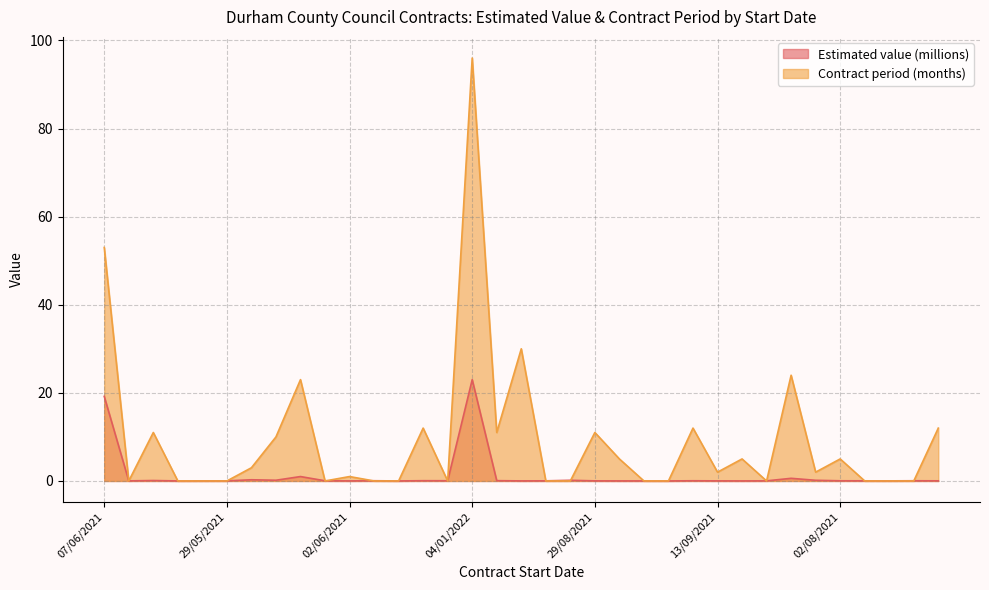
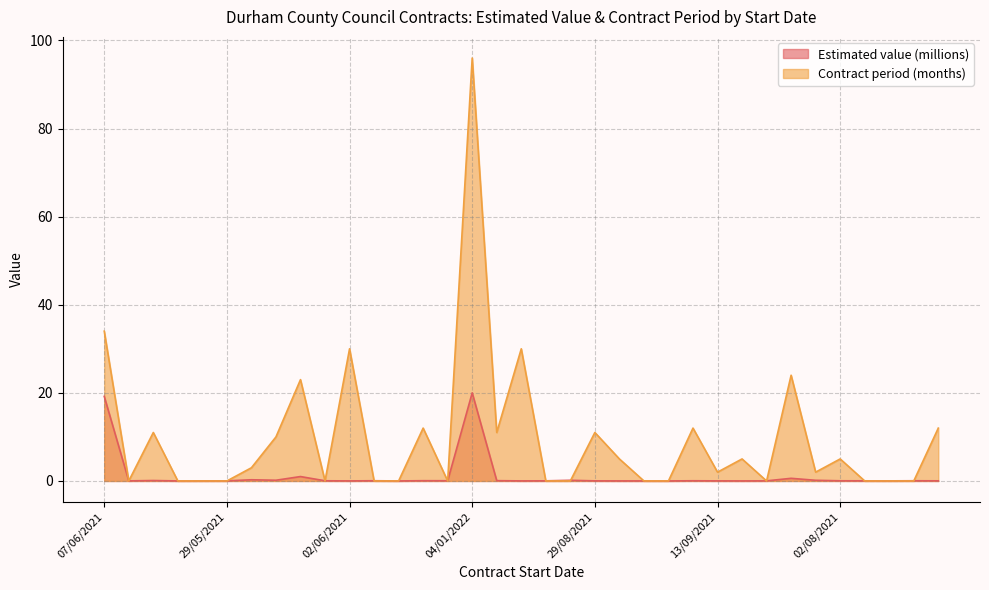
Contract period (months), 07/06/2021: 53 -> 34
Contract period (months), 02/06/2021: 1 -> 30
Estimated value (millions), 04/01/2022: 23 -> 20
